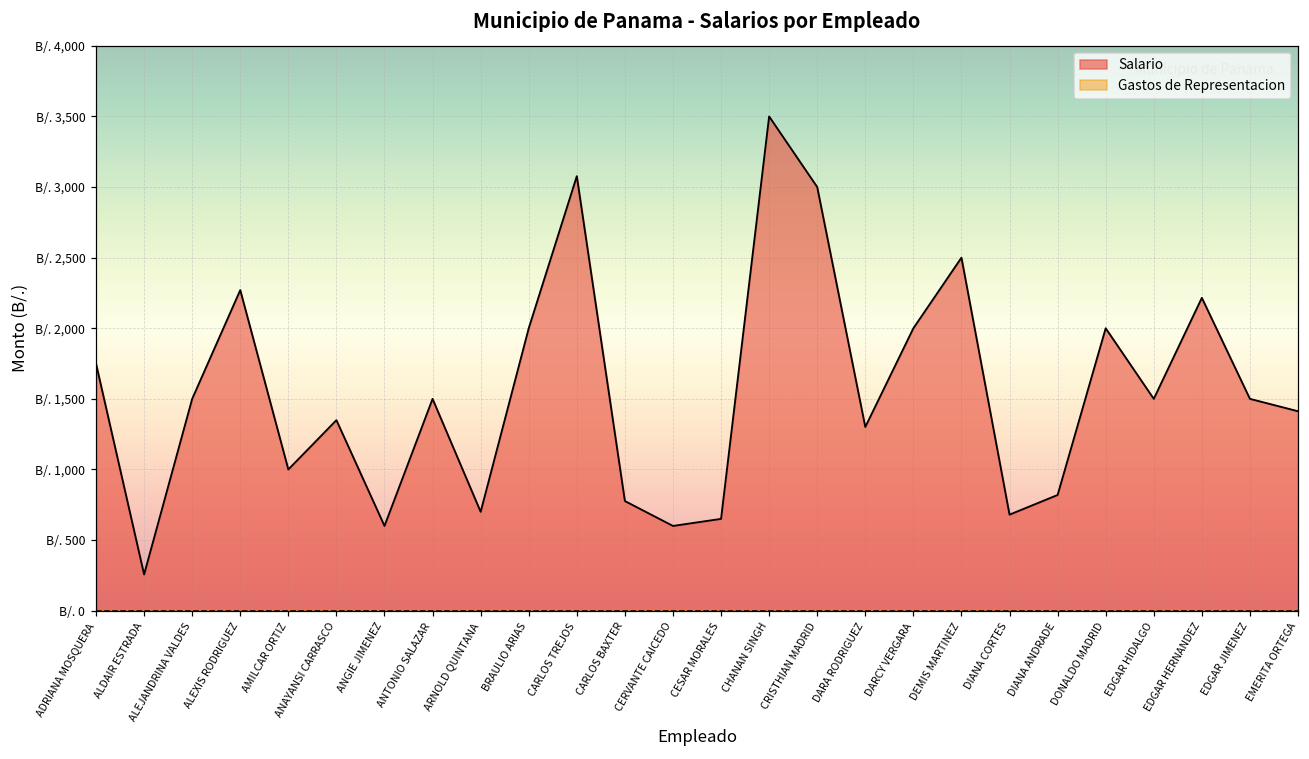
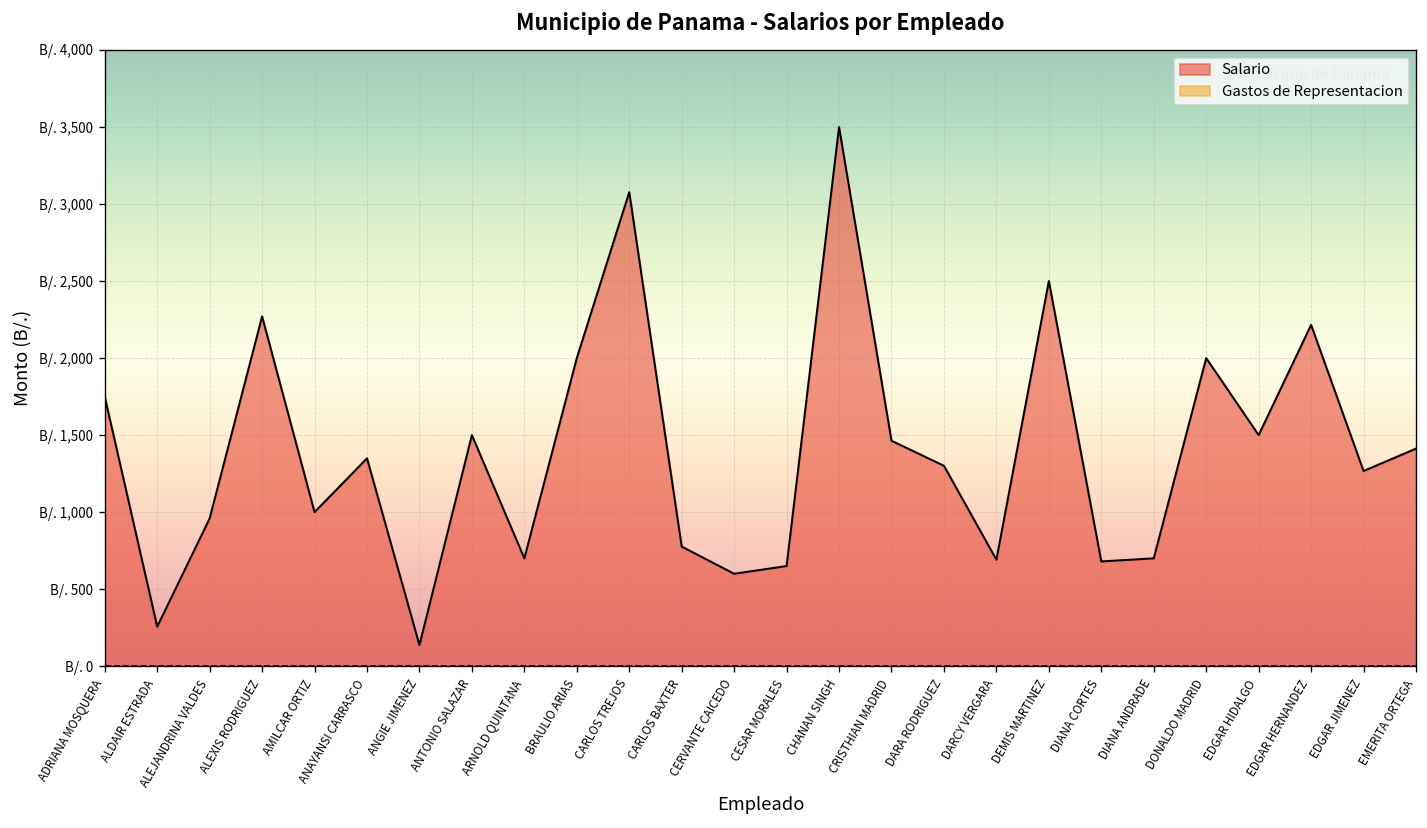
Salario, ALEJANDRINA VALDES: B/. 1,500 -> B/. 960
Salario, ANGIE JIMENEZ: B/. 600 -> B/. 140
Salario, CRISTHIAN MADRID: B/. 3,000 -> B/. 1,460
Salario, DARCY VERGARA: B/. 2,000 -> B/. 690
Salario, DIANA ANDRADE: B/. 820 -> B/. 700
Salario, EDGAR JIMENEZ: B/. 1,500 -> B/. 1,270
